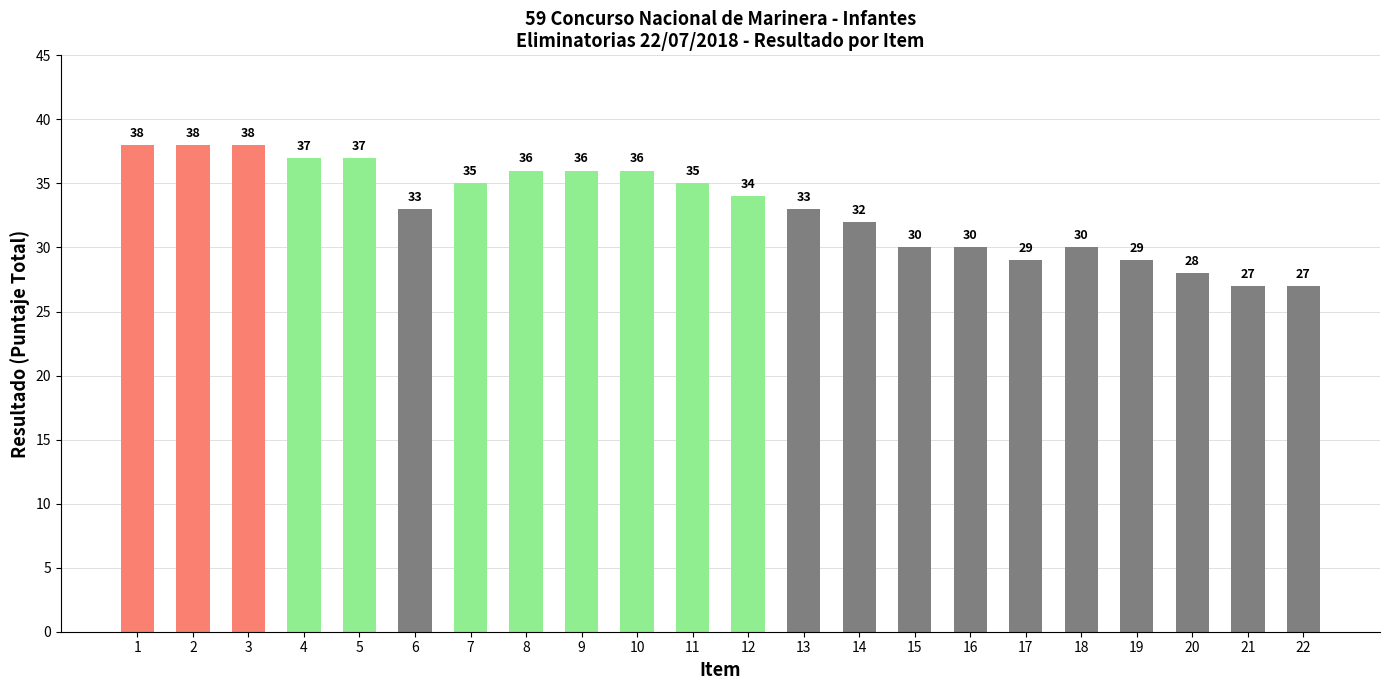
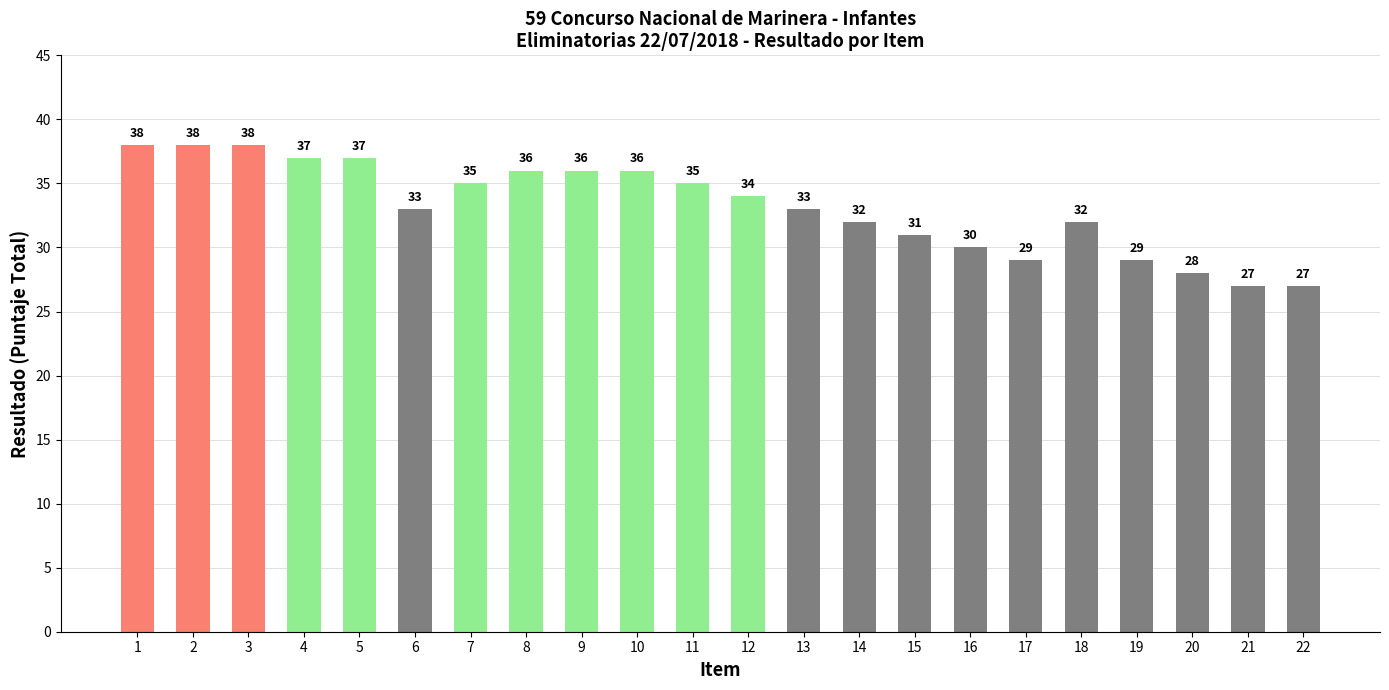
15: 30 -> 31
18: 30 -> 32
